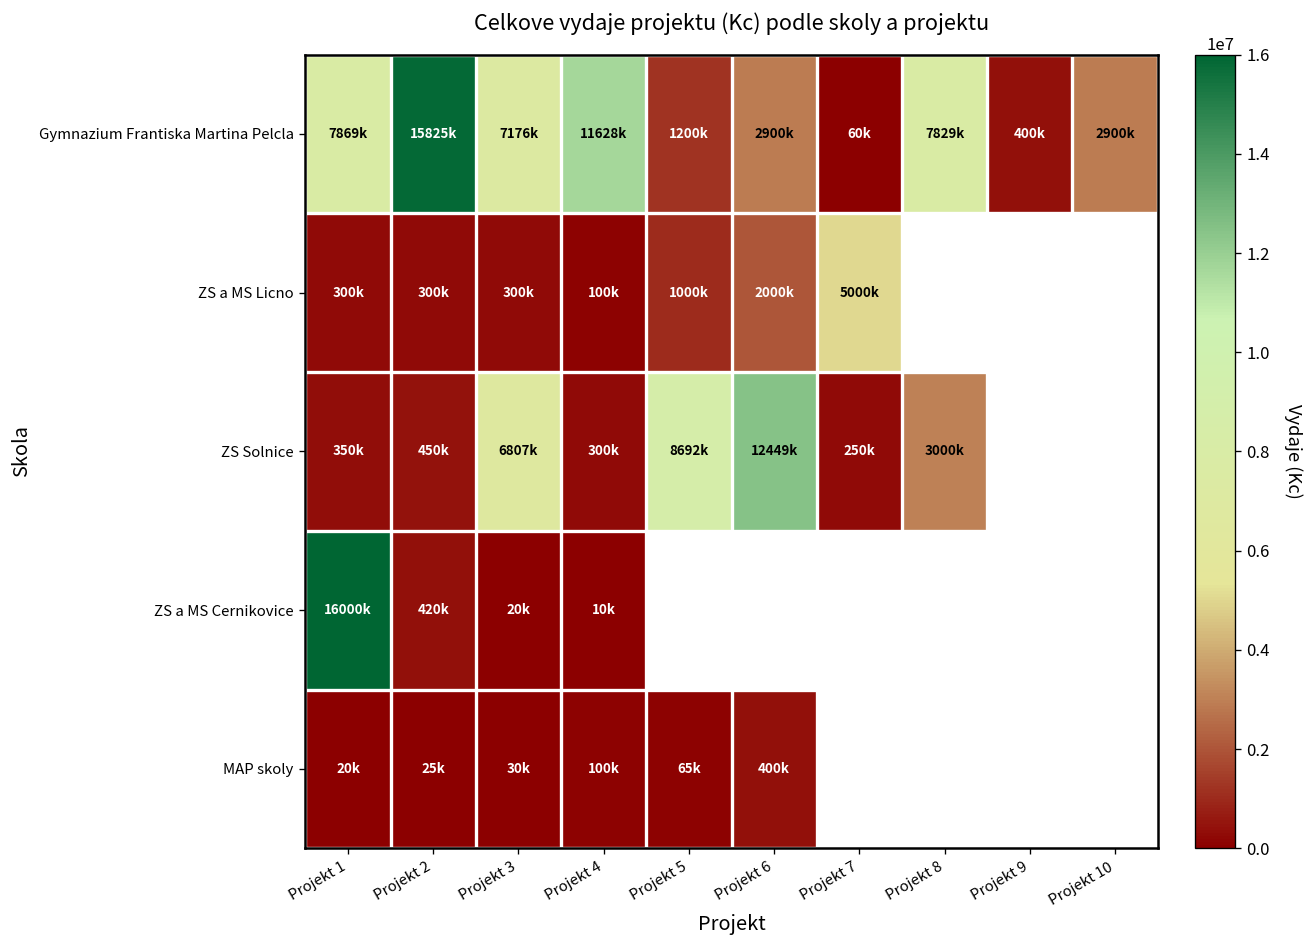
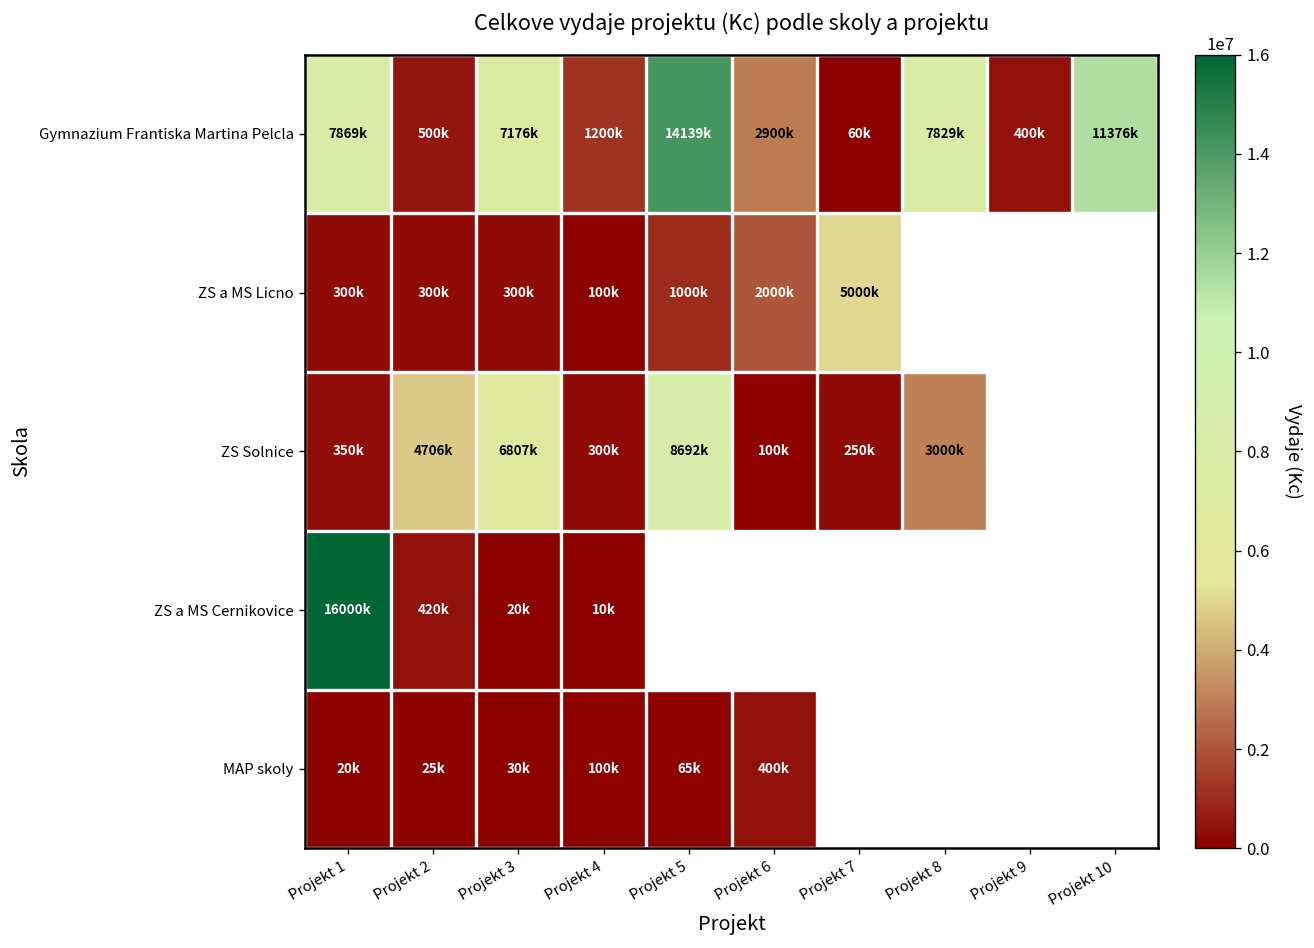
Gymnazium Frantiska Martina Pelcla, Projekt 2: 15825k -> 500k
Gymnazium Frantiska Martina Pelcla, Projekt 4: 11628k -> 1200k
Gymnazium Frantiska Martina Pelcla, Projekt 5: 1200k -> 14139k
Gymnazium Frantiska Martina Pelcla, Projekt 10: 2900k -> 11376k
ZS Solnice, Projekt 2: 450k -> 4706k
ZS Solnice, Projekt 6: 12449k -> 100k
